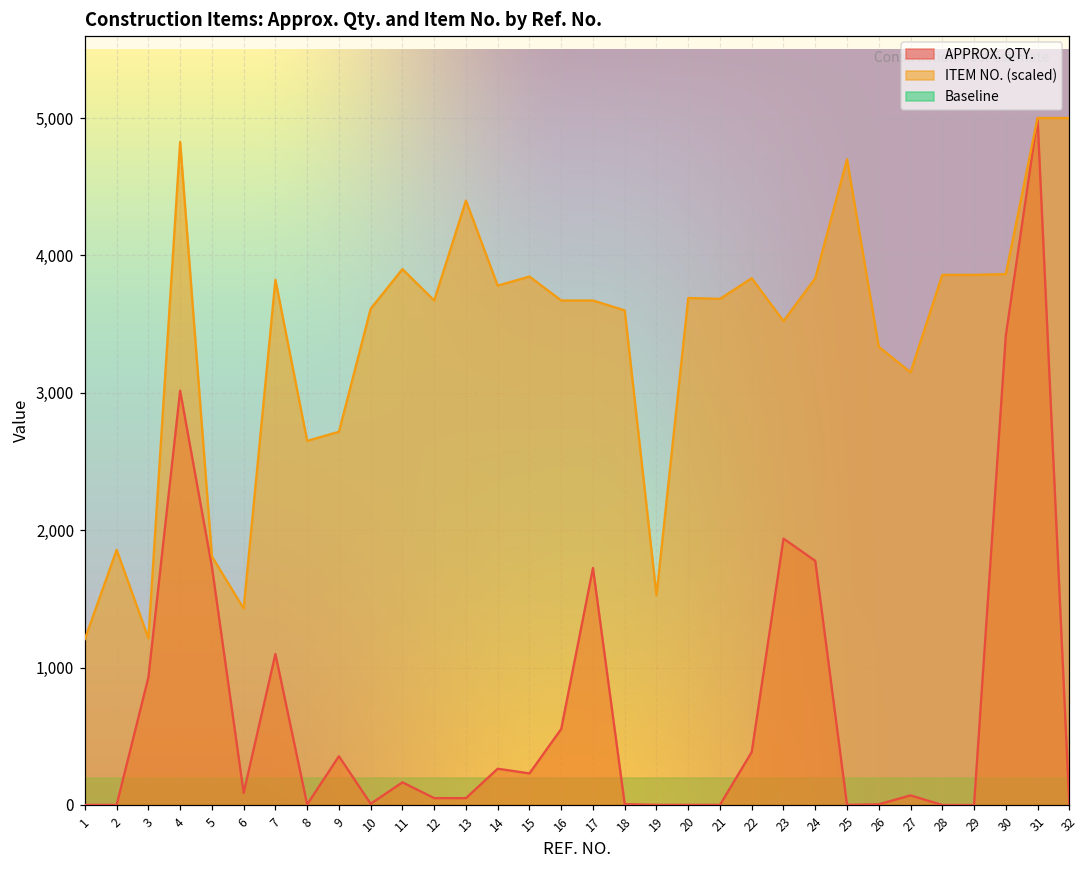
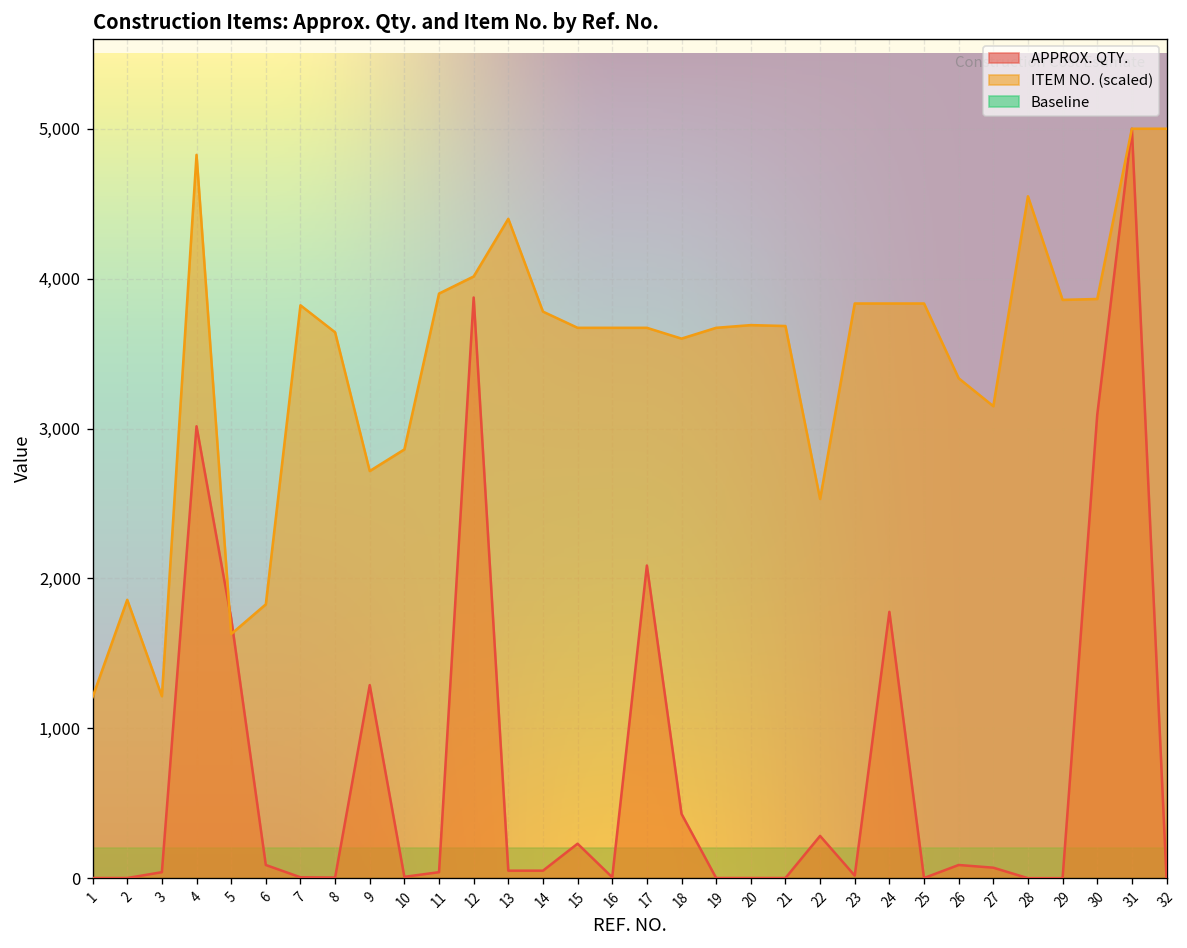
APPROX. QTY., 3: 930 -> 40
ITEM NO. (scaled), 5: 1,810 -> 1,630
ITEM NO. (scaled), 6: 1,430 -> 1,830
APPROX. QTY., 7: 1,100 -> 10
ITEM NO. (scaled), 8: 2,650 -> 3,640
APPROX. QTY., 9: 360 -> 1,290
ITEM NO. (scaled), 10: 3,610 -> 2,860
APPROX. QTY., 11: 170 -> 40
APPROX. QTY., 12: 50 -> 3,870
ITEM NO. (scaled), 12: 3,670 -> 4,010
APPROX. QTY., 14: 260 -> 50
ITEM NO. (scaled), 15: 3,850 -> 3,670
APPROX. QTY., 16: 550 -> 10
APPROX. QTY., 17: 1,730 -> 2,090
APPROX. QTY., 18: 10 -> 430
ITEM NO. (scaled), 19: 1,530 -> 3,670
APPROX. QTY., 22: 390 -> 280
ITEM NO. (scaled), 22: 3,830 -> 2,530
APPROX. QTY., 23: 1,940 -> 20
ITEM NO. (scaled), 23: 3,520 -> 3,830
ITEM NO. (scaled), 25: 4,700 -> 3,830
APPROX. QTY., 26: 10 -> 90
ITEM NO. (scaled), 28: 3,860 -> 4,550
APPROX. QTY., 30: 3,420 -> 3,090
